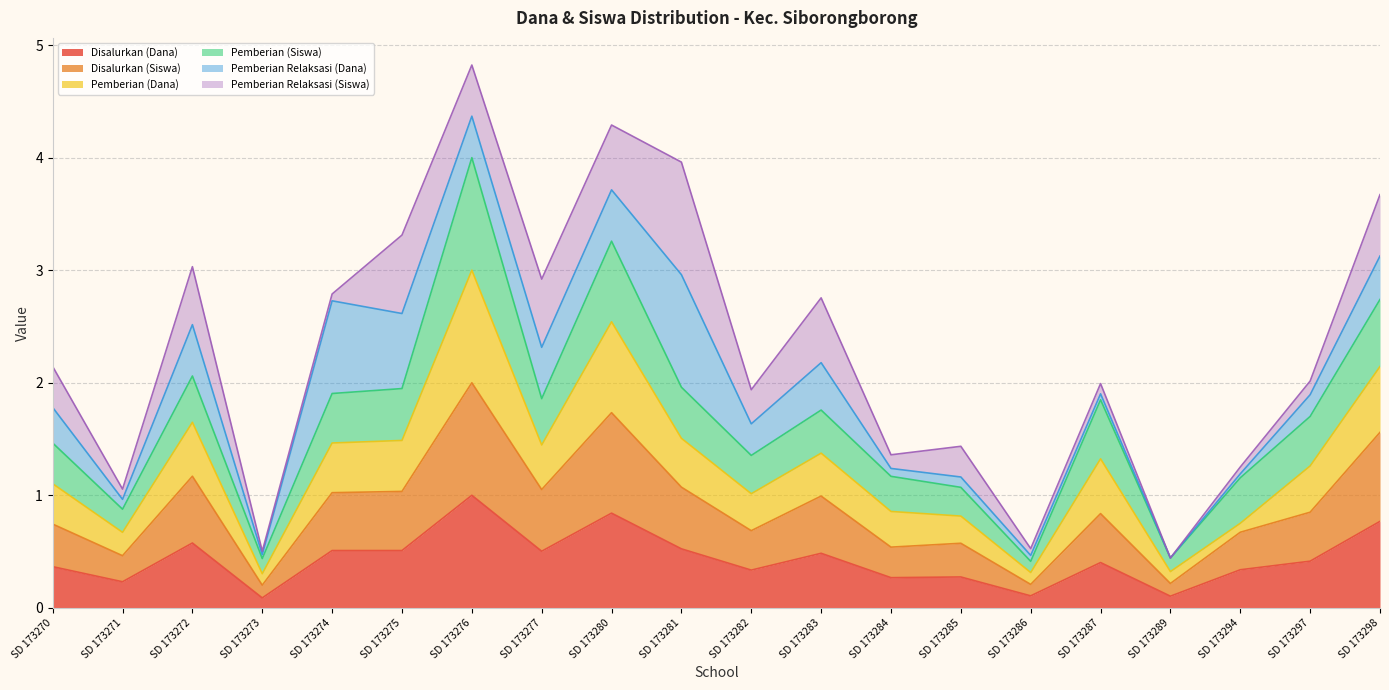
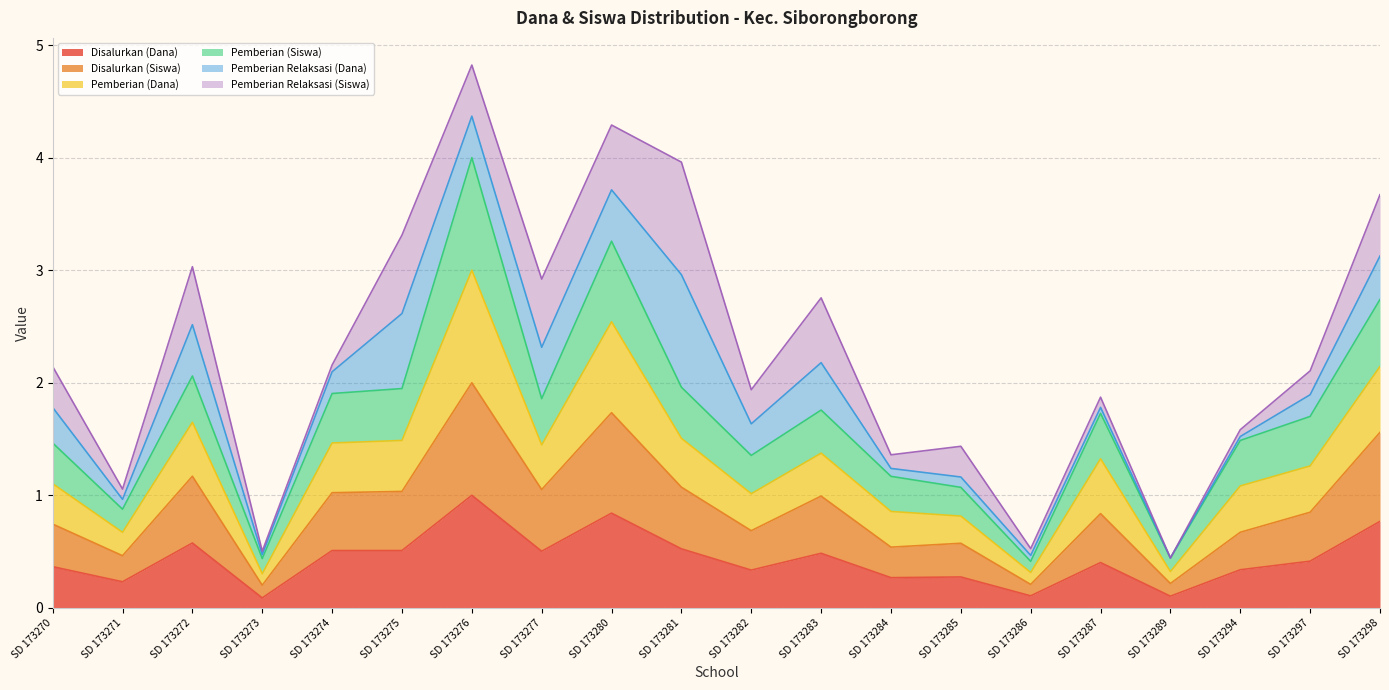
Pemberian Relaksasi (Dana), SD 173274: 0.82 -> 0.19
Pemberian (Siswa), SD 173287: 0.52 -> 0.40
Pemberian (Dana), SD 173294: 0.08 -> 0.41
Pemberian Relaksasi (Siswa), SD 173297: 0.12 -> 0.21
